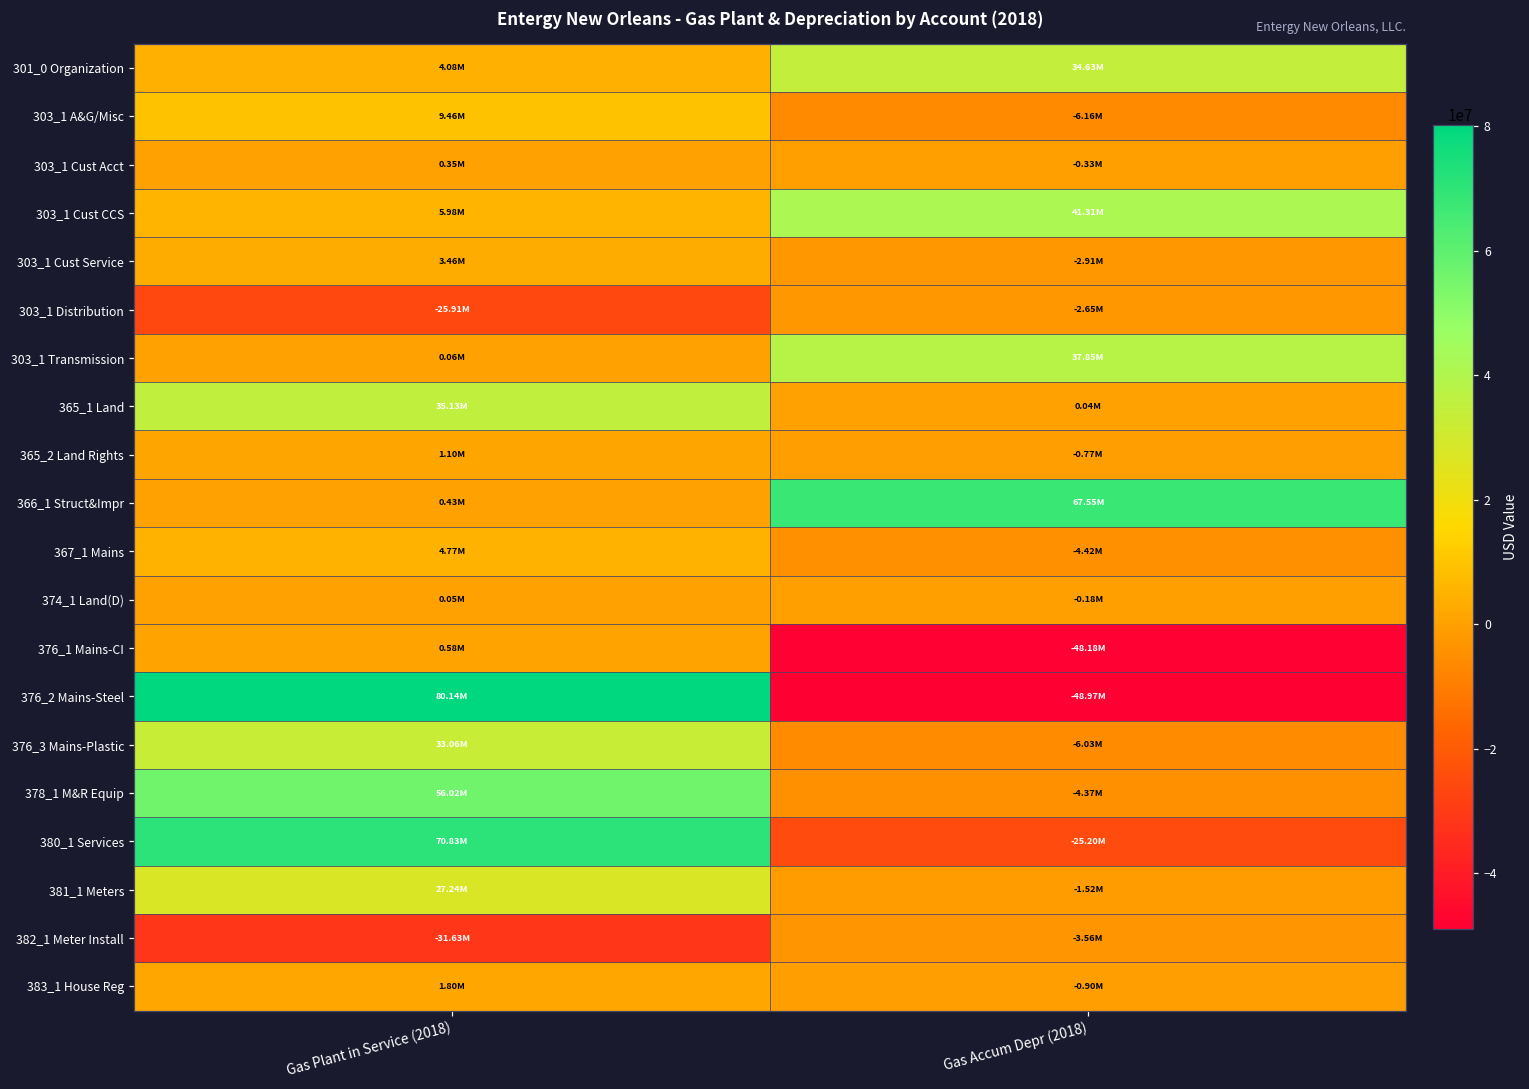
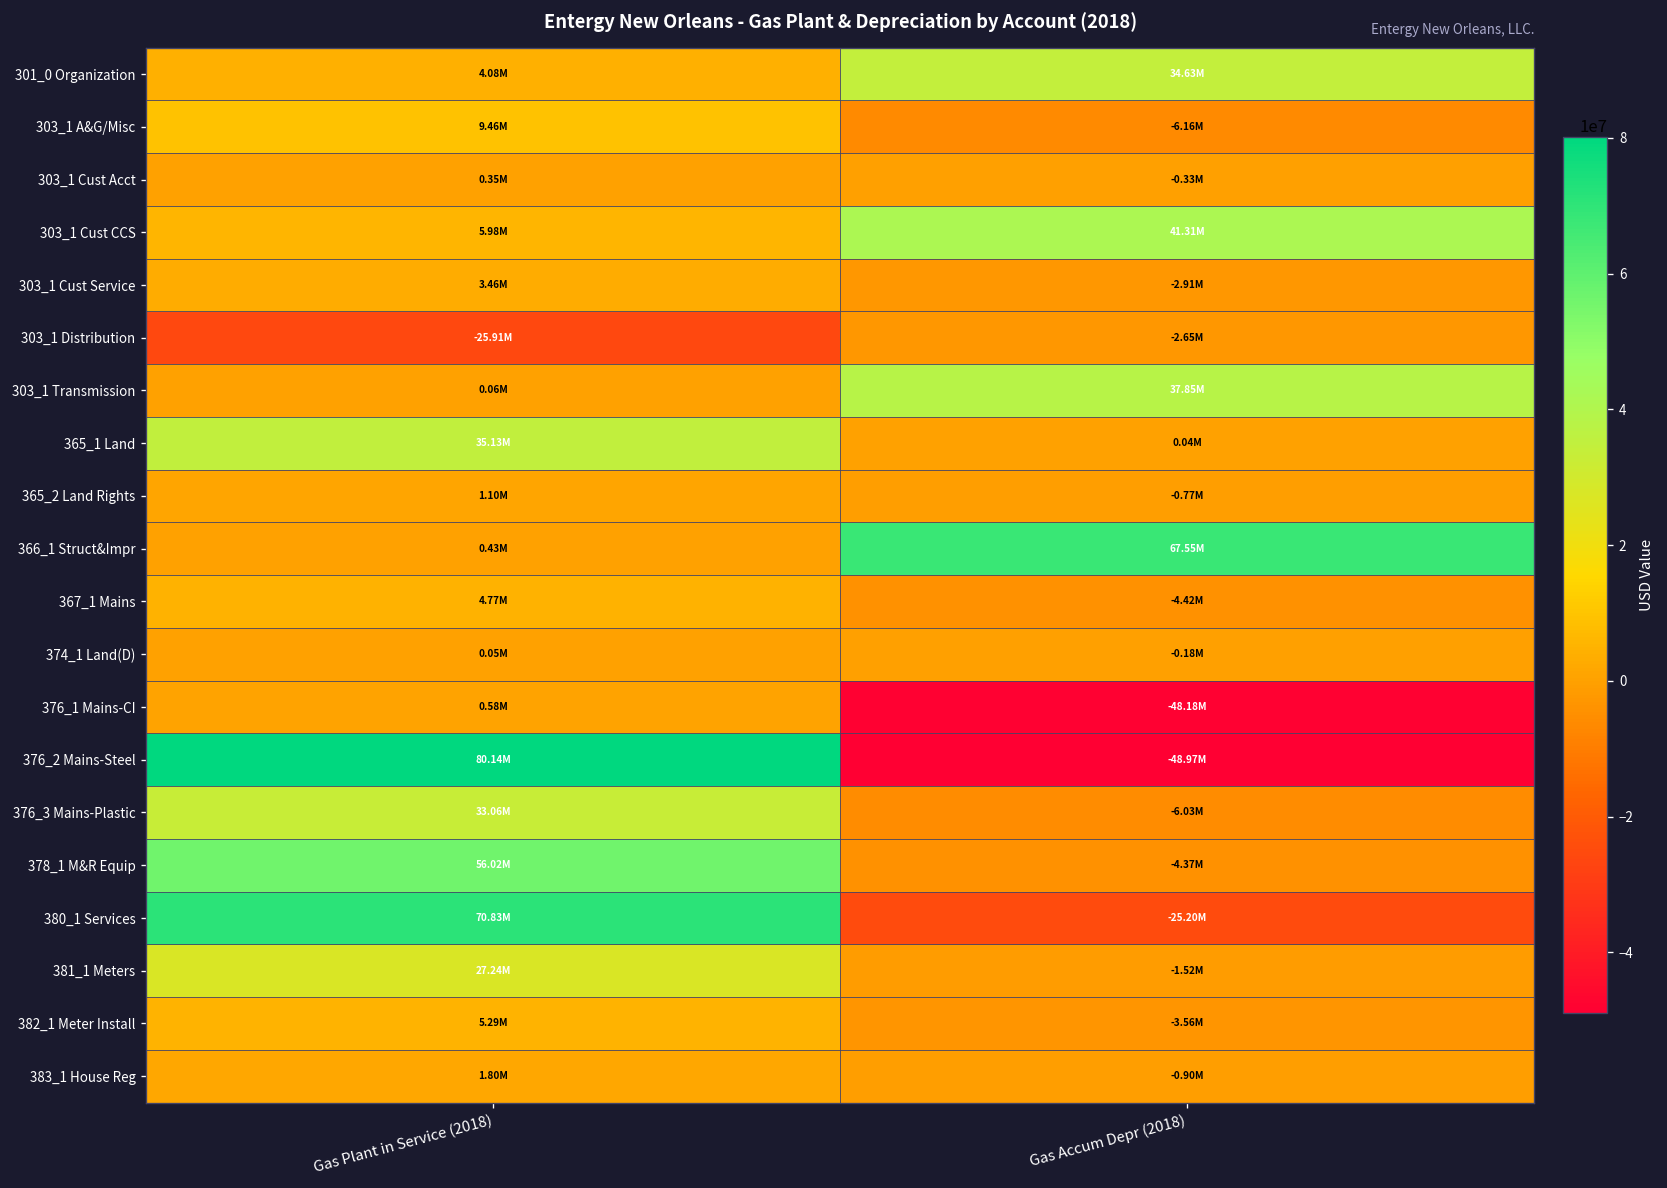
382_1 Meter Install, Gas Plant in Service (2018): -31.63M -> 5.29M
